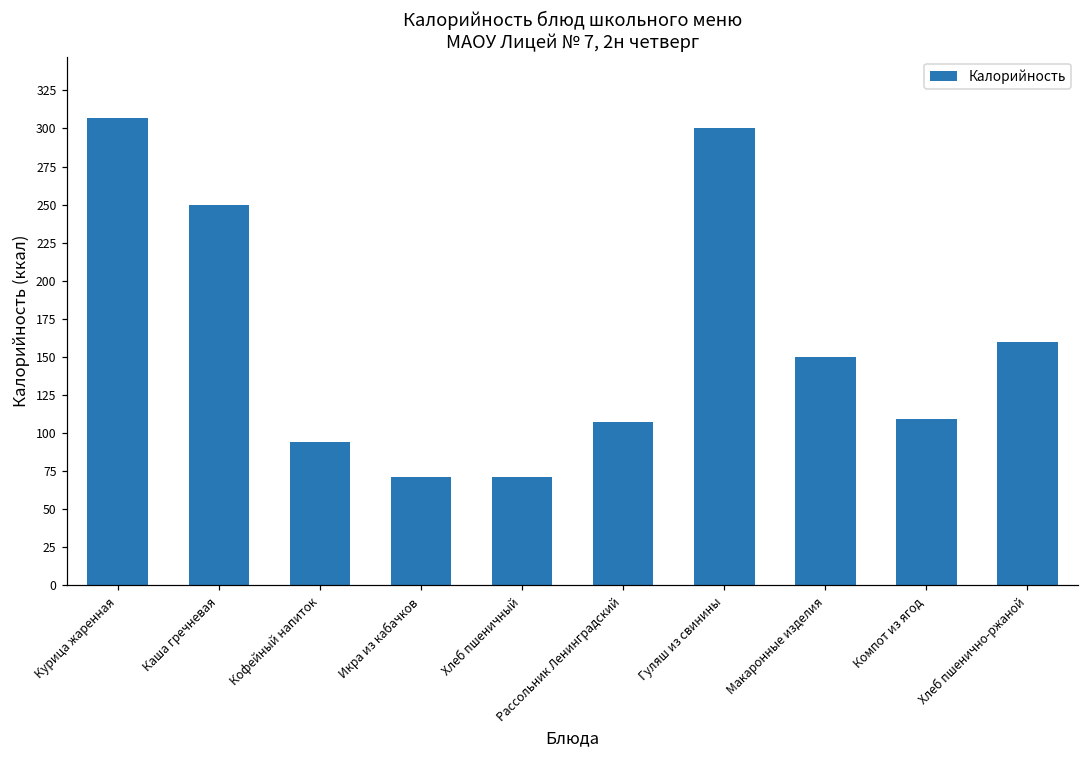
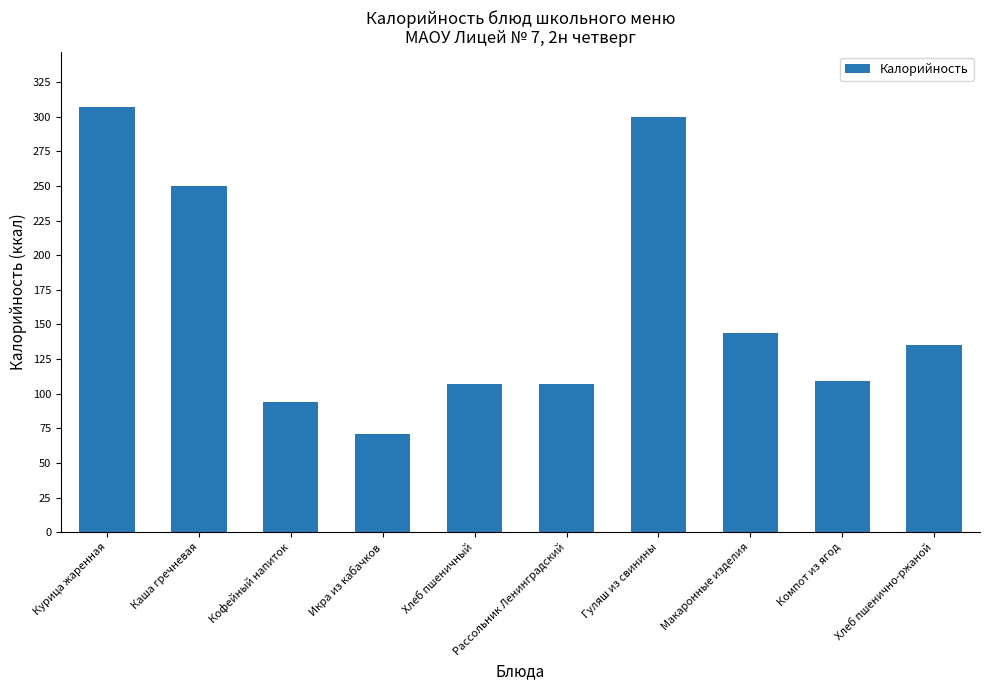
Хлеб пшеничный: 71 -> 107
Макаронные изделия: 150 -> 144
Хлеб пшенично-ржаной: 160 -> 135
